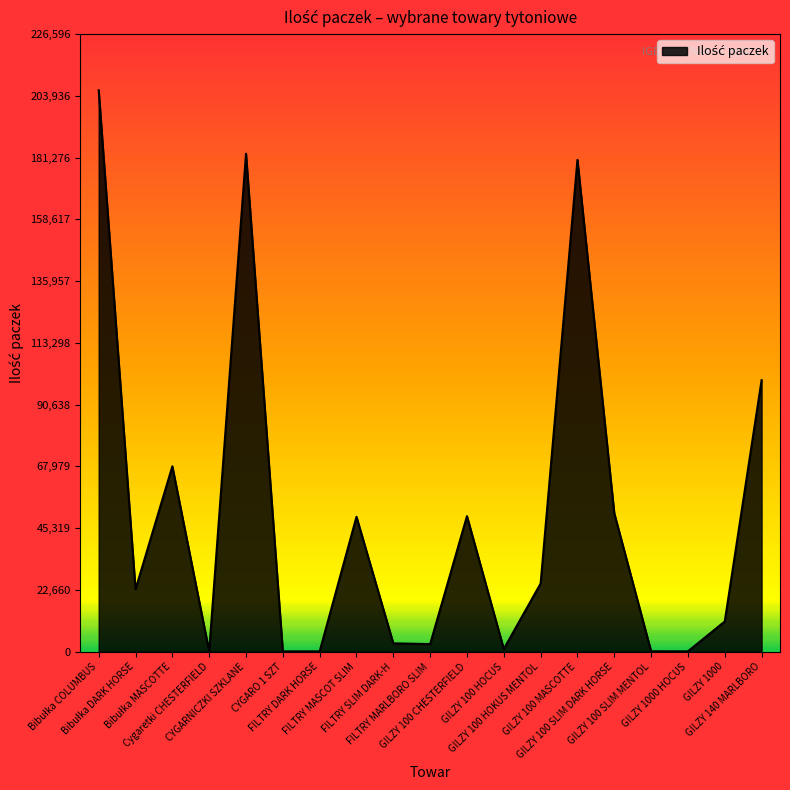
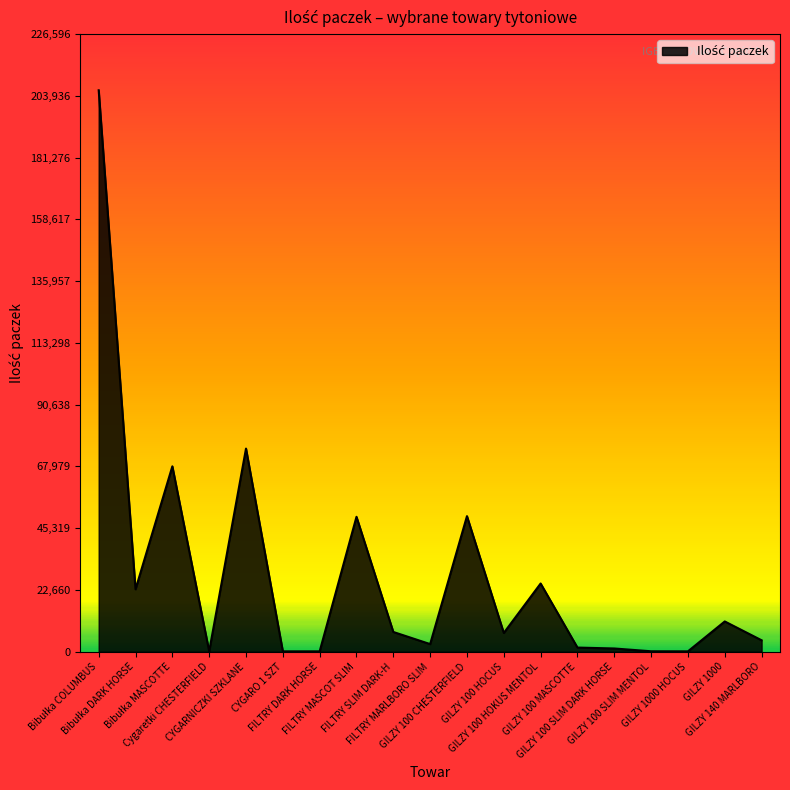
CYGARNICZKI SZKLANE: 183,000 -> 75,000
FILTRY SLIM DARK-H: 3,000 -> 7,000
GILZY 100 HOCUS: 1,000 -> 7,000
GILZY 100 MASCOTTE: 180,000 -> 2,000
GILZY 100 SLIM DARK HORSE: 51,000 -> 1,000
GILZY 140 MARLBORO: 100,000 -> 4,000
